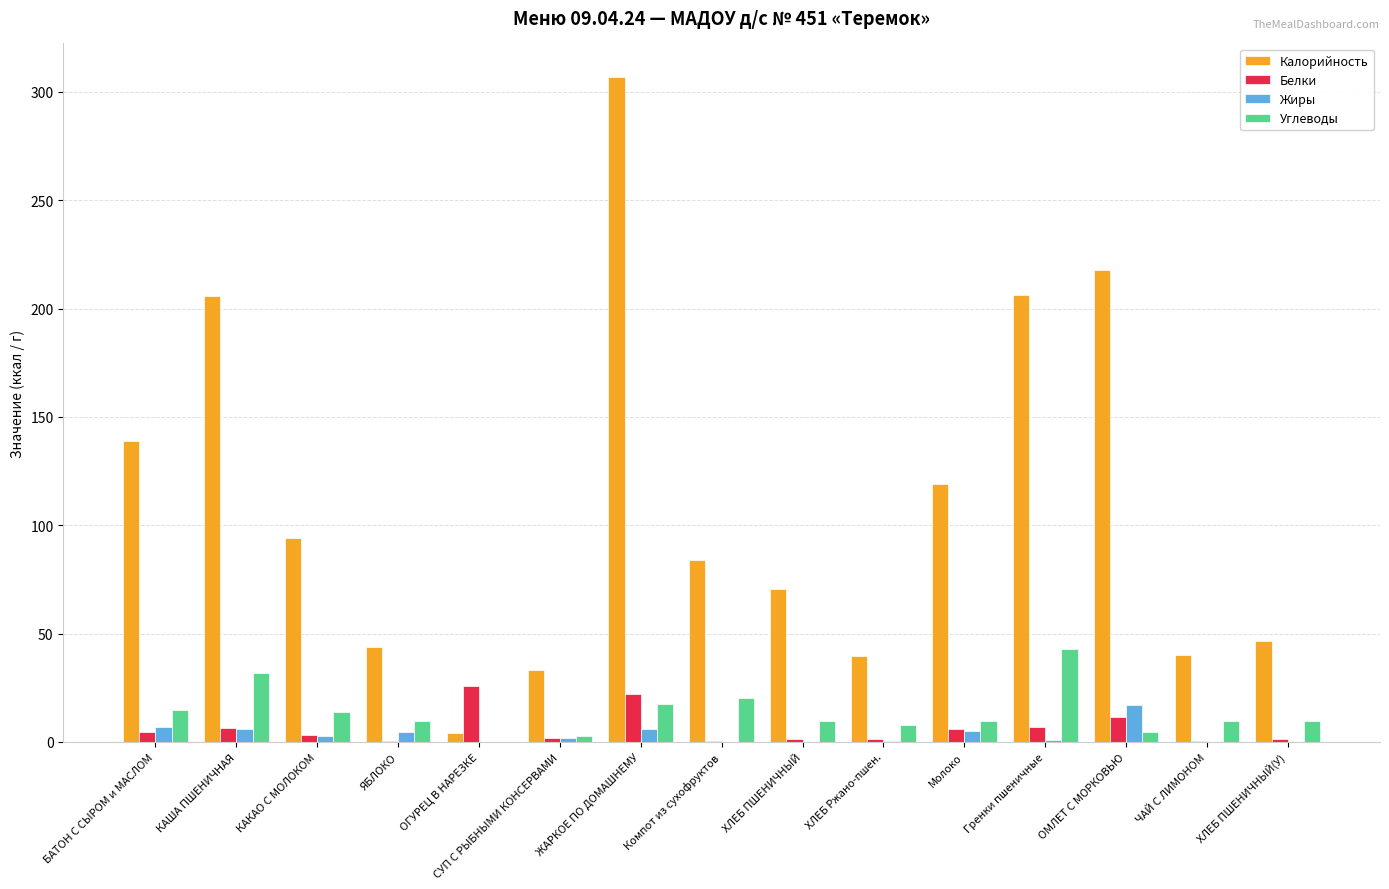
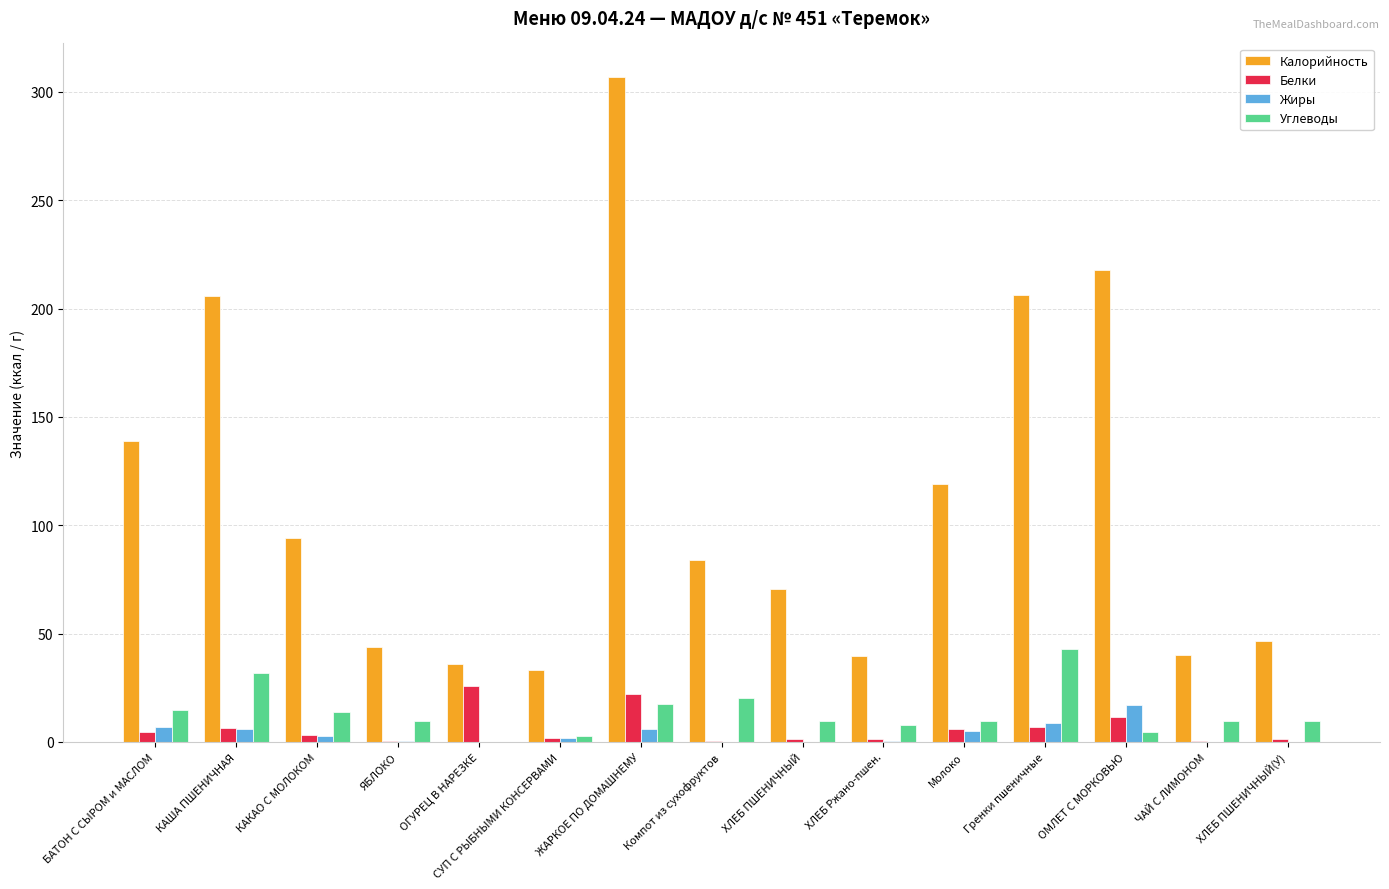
Жиры, ЯБЛОКО: 5 -> 0
Калорийность, ОГУРЕЦ В НАРЕЗКЕ: 4 -> 36
Жиры, Гренки пшеничные: 1 -> 9
